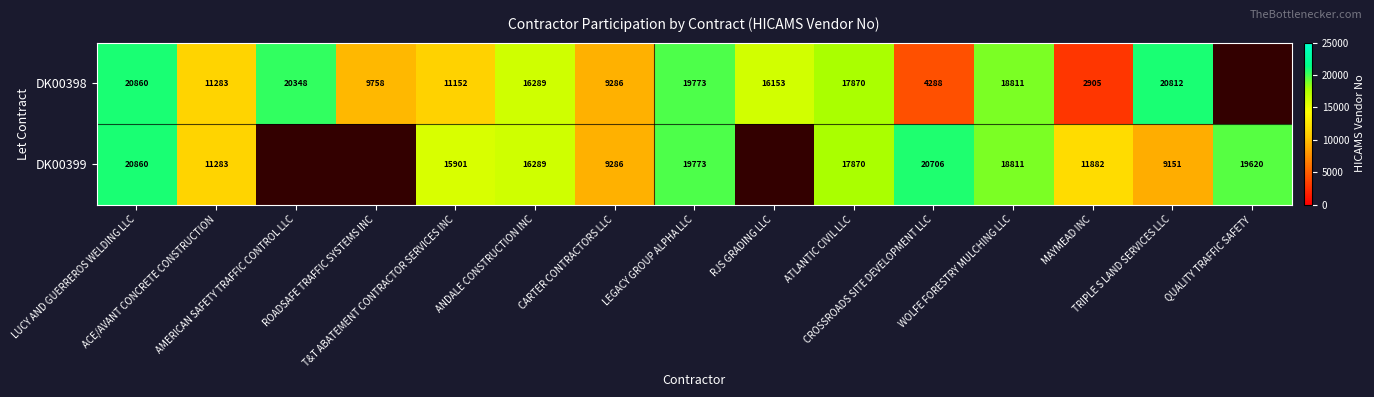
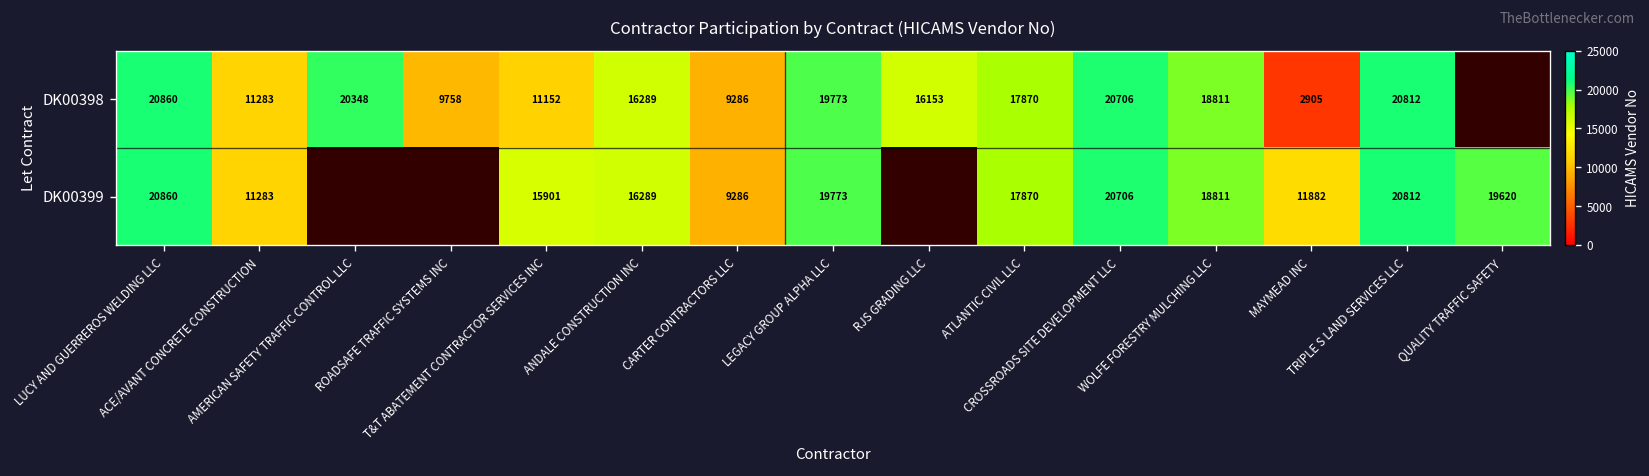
DK00398, CROSSROADS SITE DEVELOPMENT LLC: 4288 -> 20706
DK00399, TRIPLE S LAND SERVICES LLC: 9151 -> 20812
